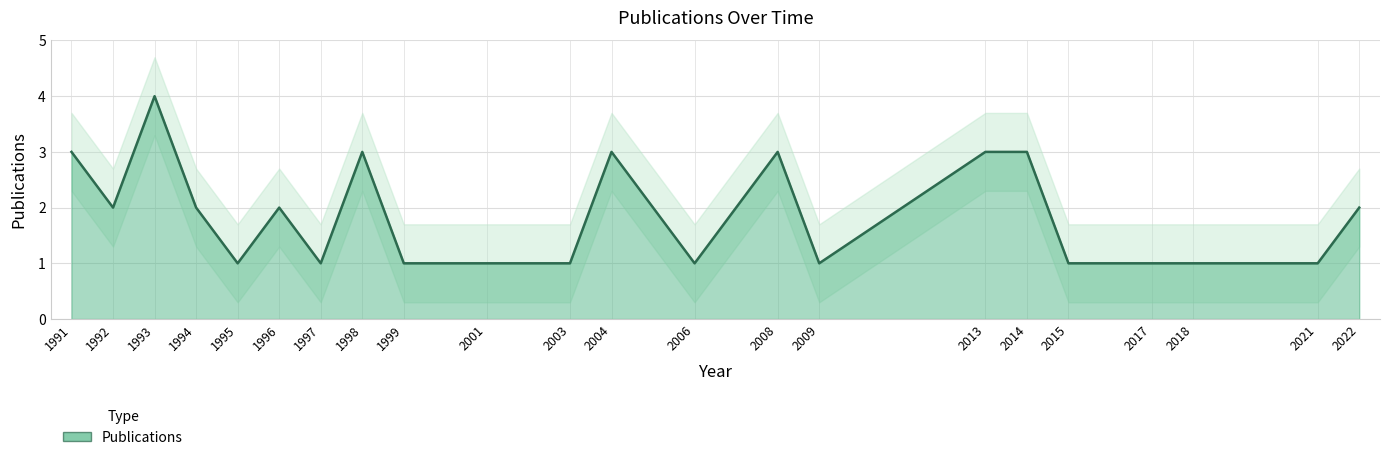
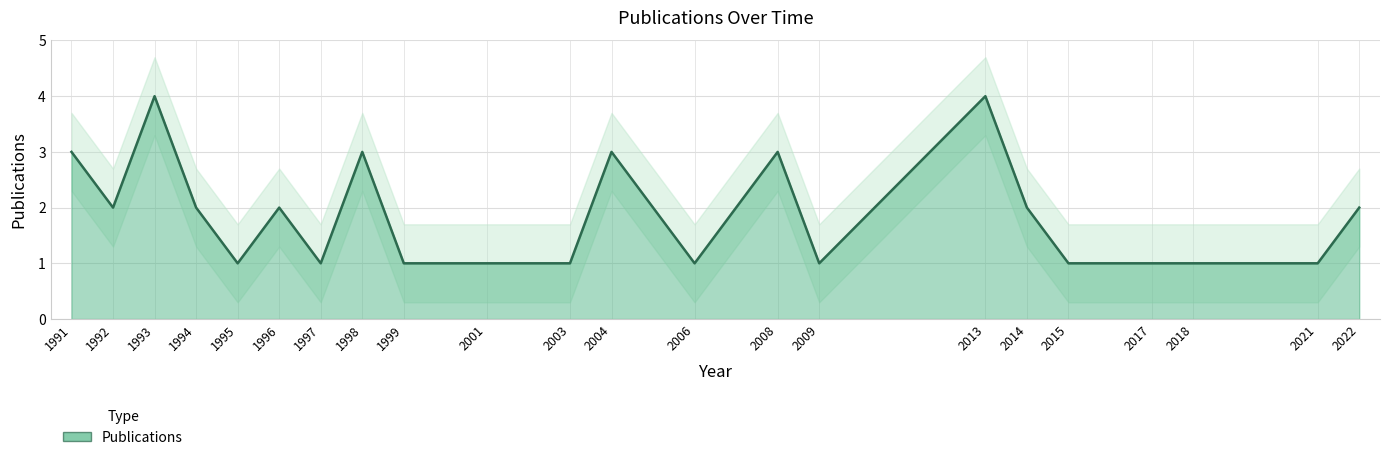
Publications, 2013: 3 -> 4
Publications, 2014: 3 -> 2
